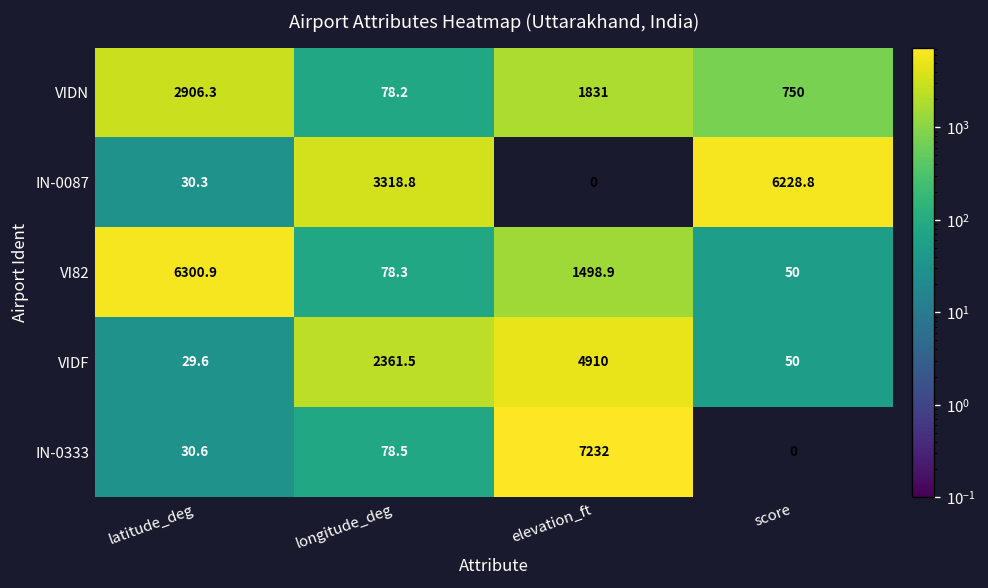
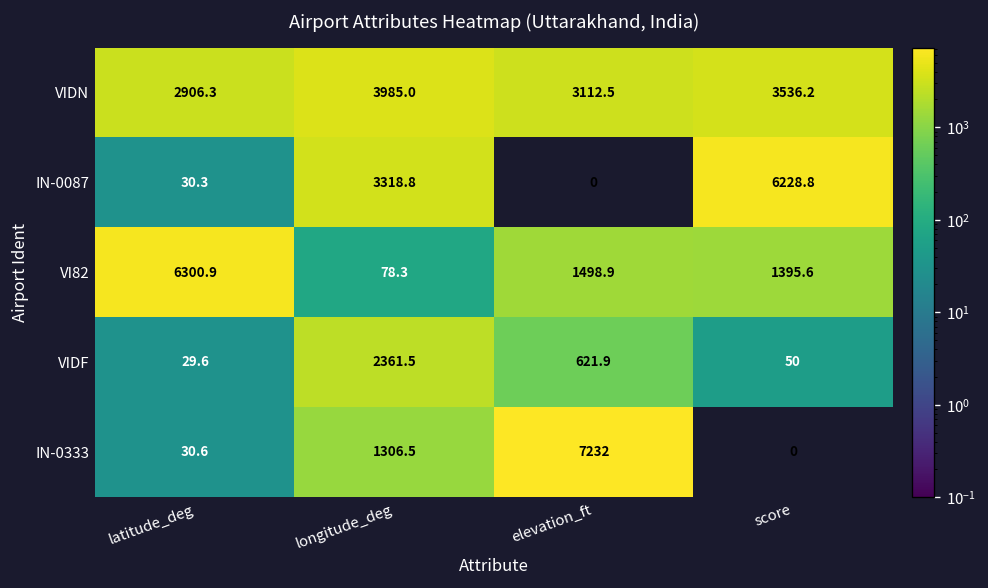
VIDN, longitude_deg: 78.2 -> 3985.0
VIDN, elevation_ft: 1831 -> 3112.5
VIDN, score: 750 -> 3536.2
VI82, score: 50 -> 1395.6
VIDF, elevation_ft: 4910 -> 621.9
IN-0333, longitude_deg: 78.5 -> 1306.5
